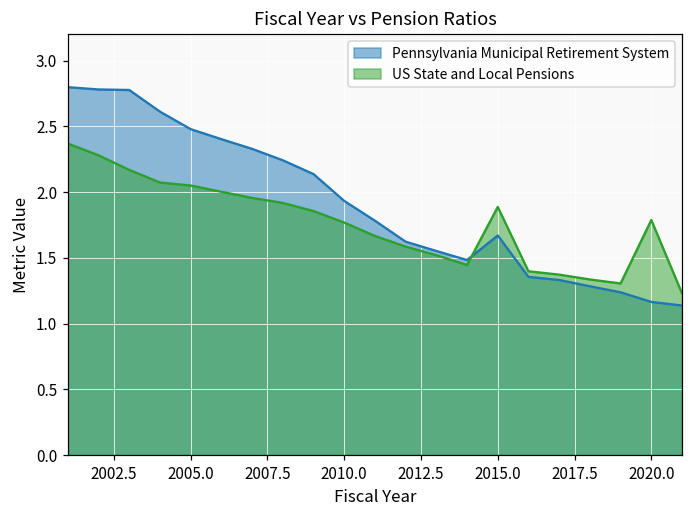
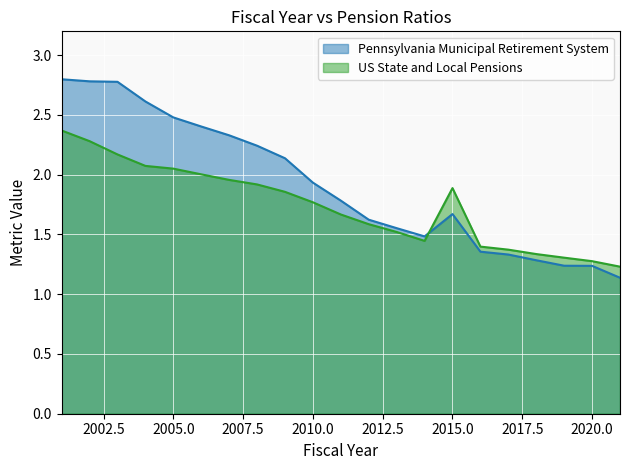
Pennsylvania Municipal Retirement System, 2020.0: 1.17 -> 1.24
US State and Local Pensions, 2020.0: 1.79 -> 1.28
